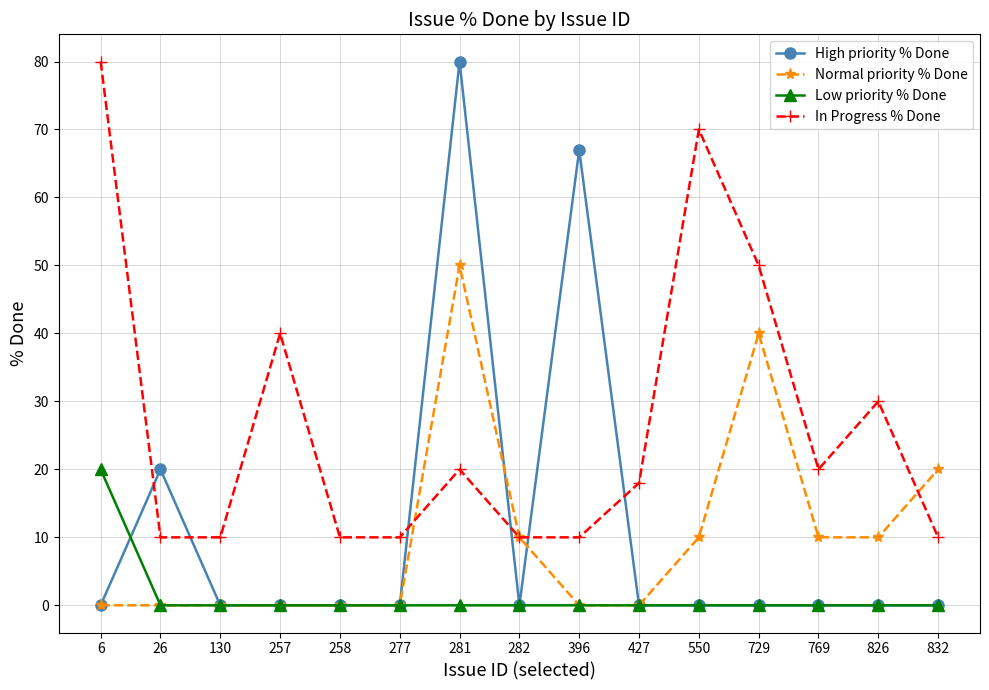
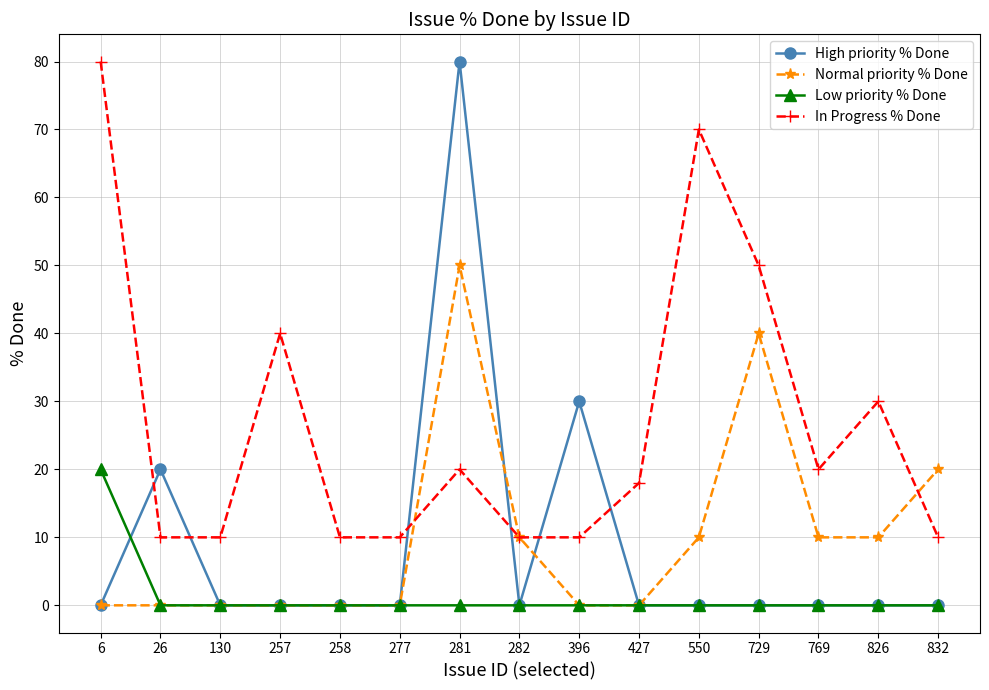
High priority % Done, 396: 67 -> 30
